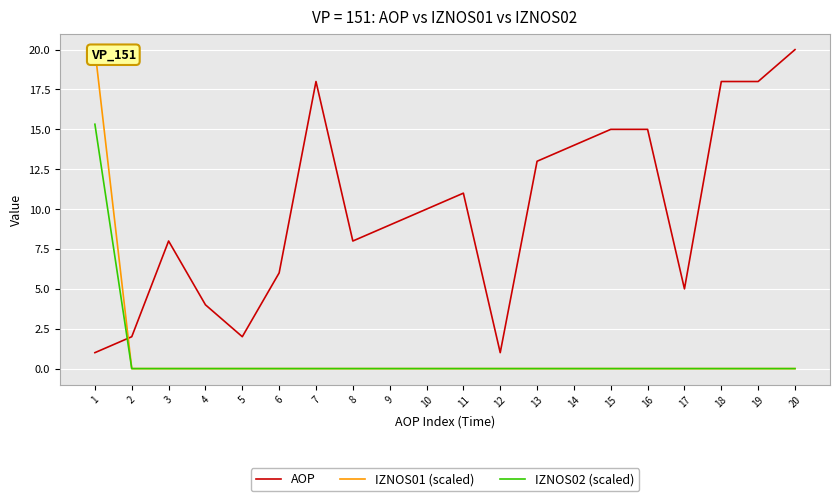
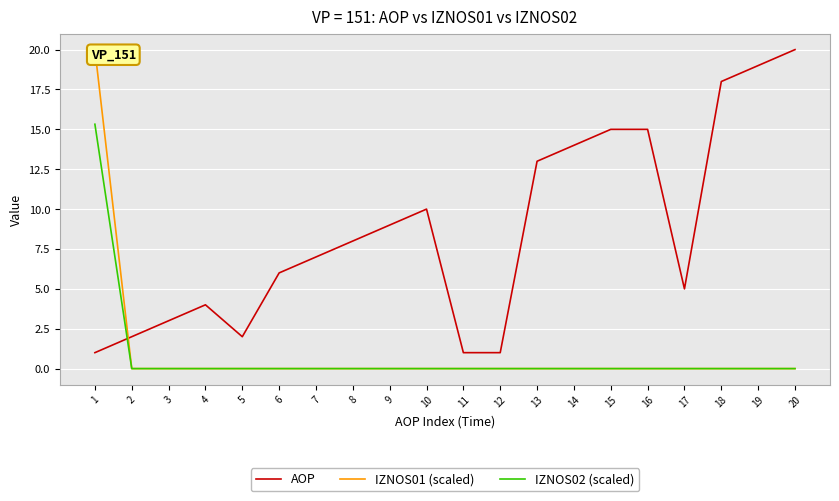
AOP, 3: 8 -> 3
AOP, 7: 18 -> 7
AOP, 11: 11 -> 1
AOP, 19: 18 -> 19
